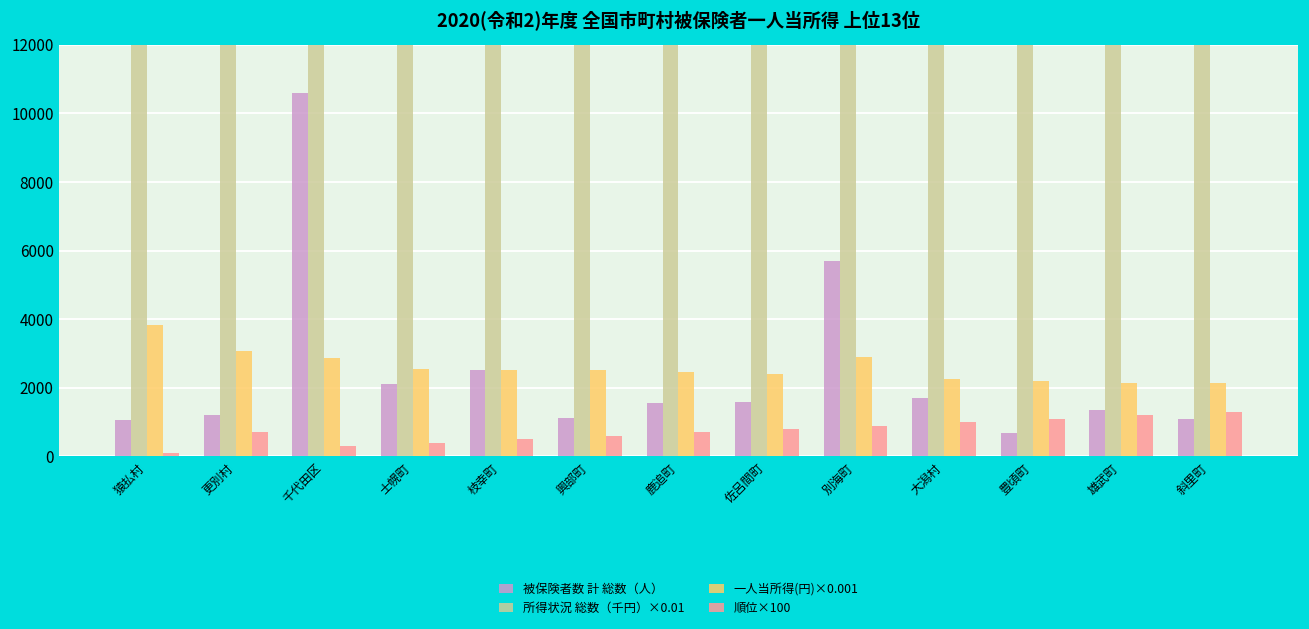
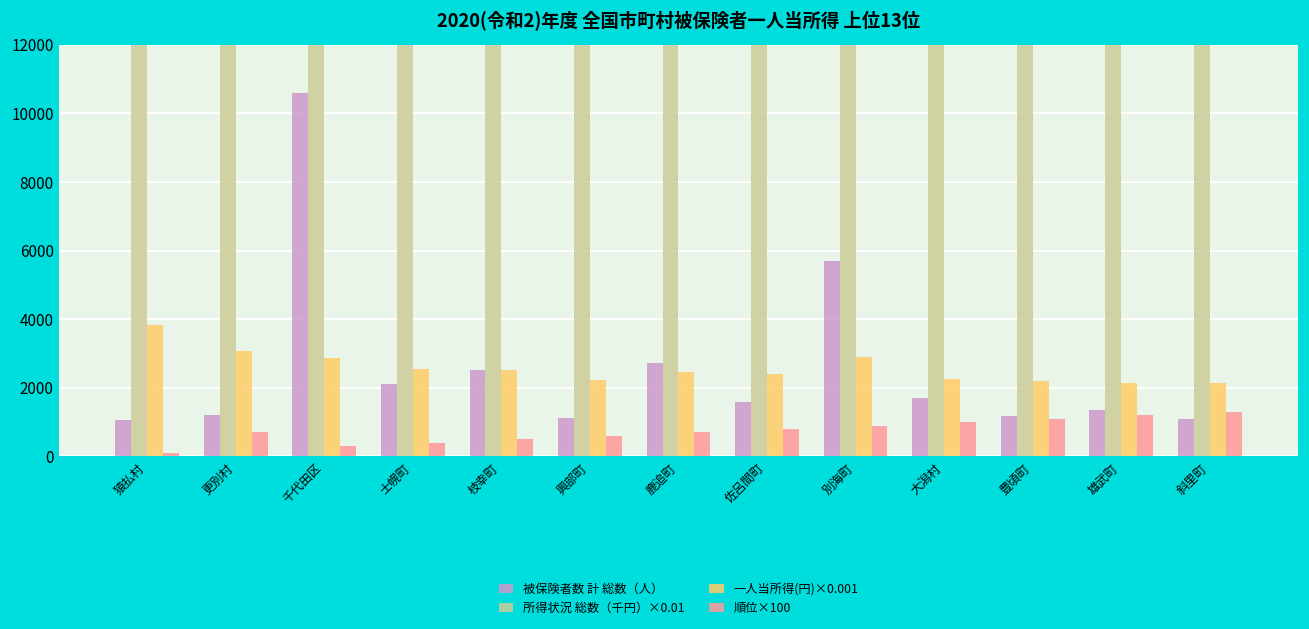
一人当所得(円)×0.001, 興部町: 2500 -> 2200
被保険者数 計 総数（人）, 鹿追町: 1500 -> 2700
被保険者数 計 総数（人）, 豊頃町: 700 -> 1200
